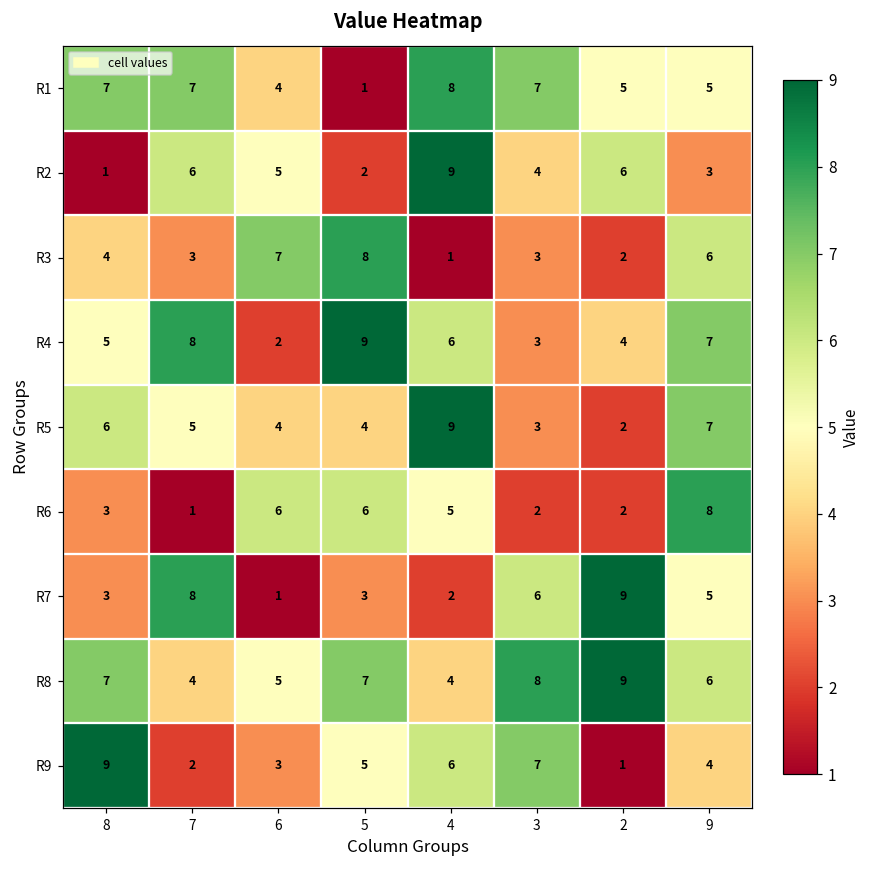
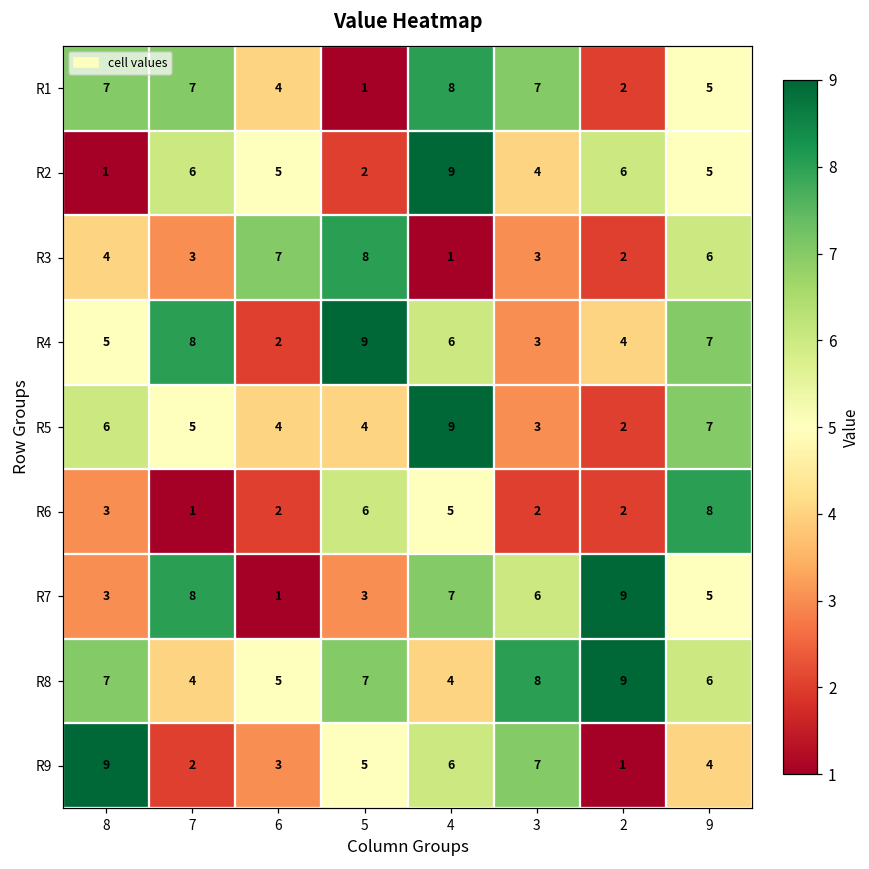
R1, 2: 5 -> 2
R2, 9: 3 -> 5
R6, 6: 6 -> 2
R7, 4: 2 -> 7
